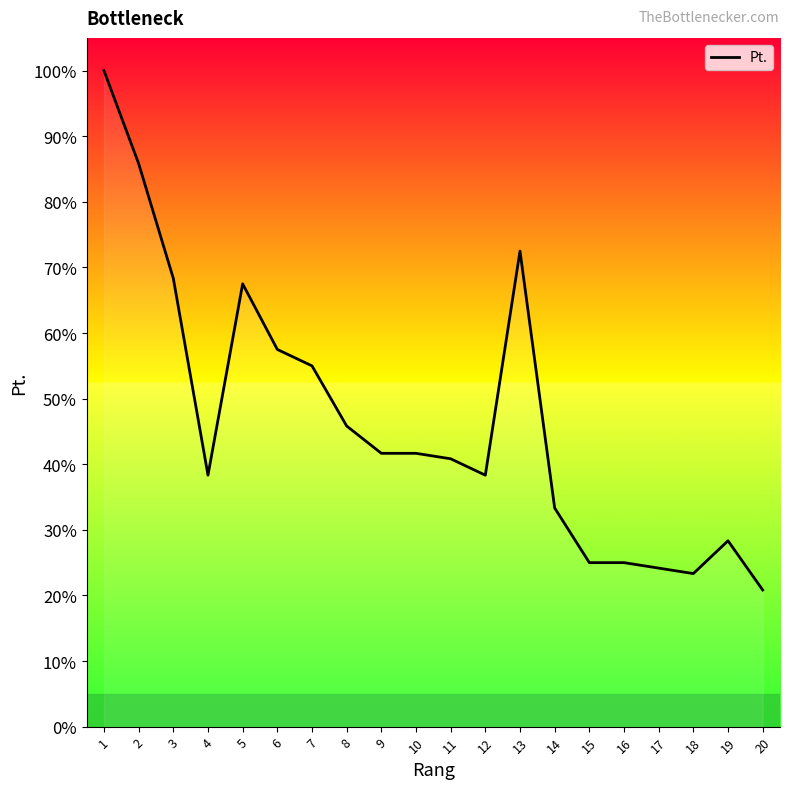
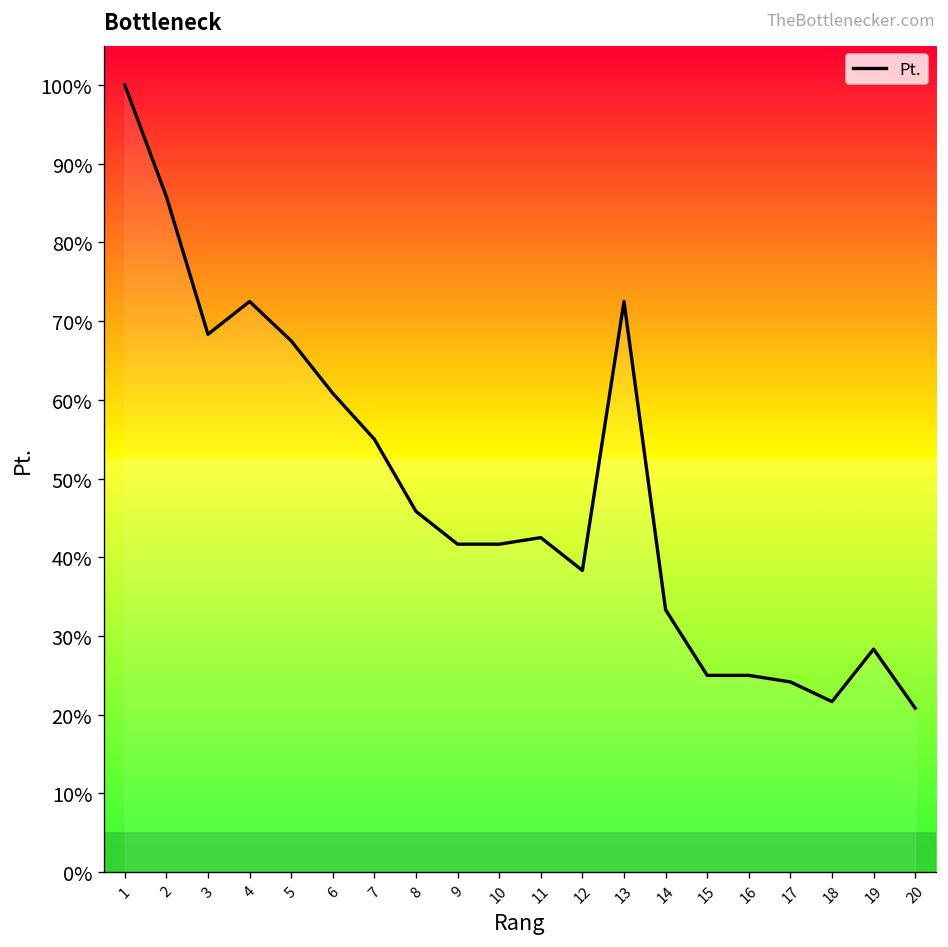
4: 38% -> 73%
6: 57% -> 61%
11: 41% -> 43%
18: 23% -> 22%
